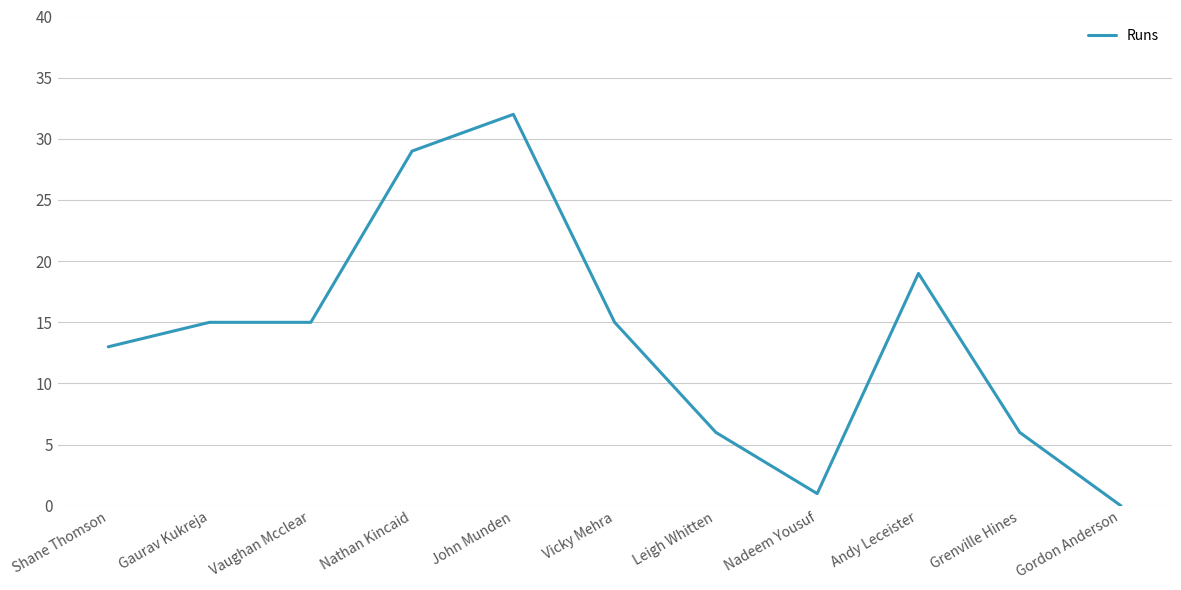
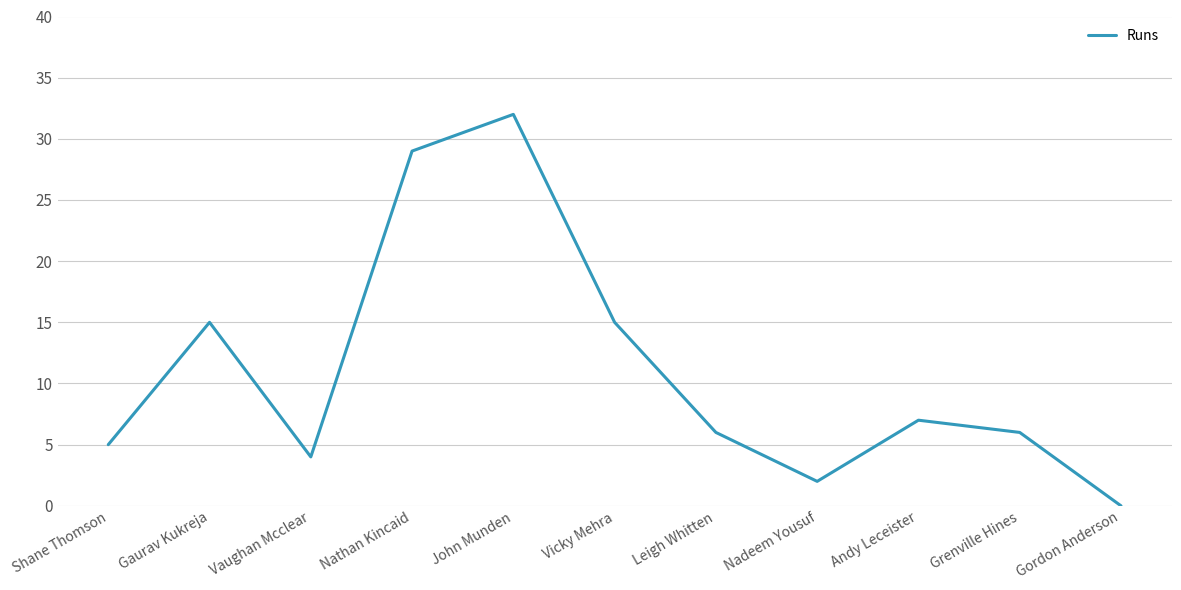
Shane Thomson: 13 -> 5
Vaughan Mcclear: 15 -> 4
Nadeem Yousuf: 1 -> 2
Andy Leceister: 19 -> 7
